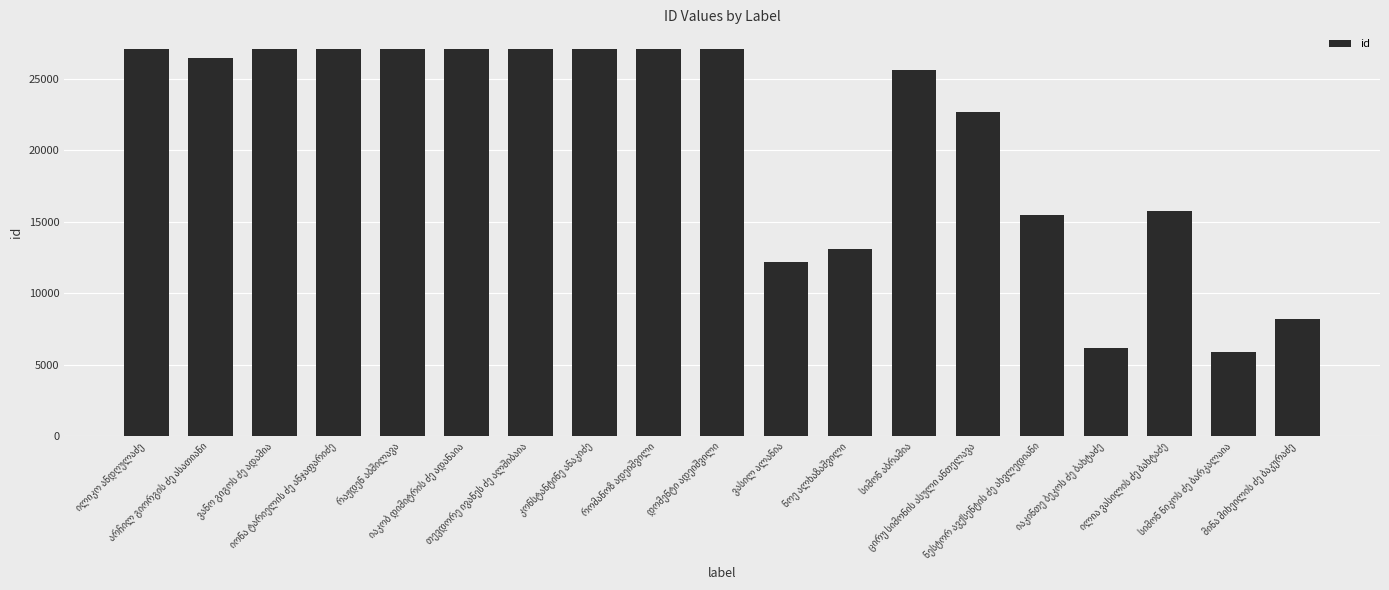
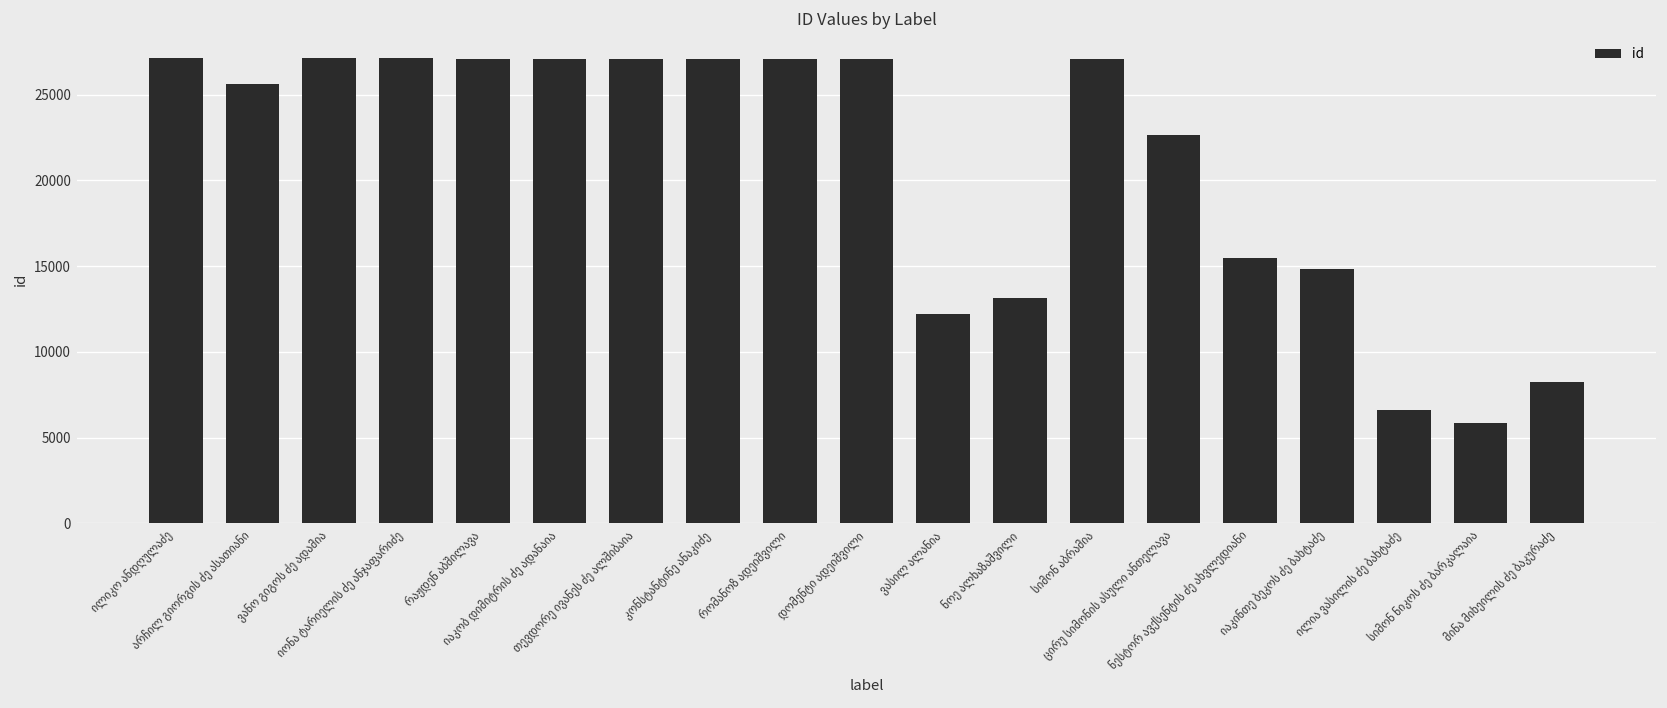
არჩილ გიორგის ძე ასათიანი: 26500 -> 25600
სიმონ აბრამია: 25600 -> 27100
იაკინთე ბეკოს ძე ბახტაძე: 6200 -> 14800
ილია ვასილის ძე ბახტაძე: 15700 -> 6600
